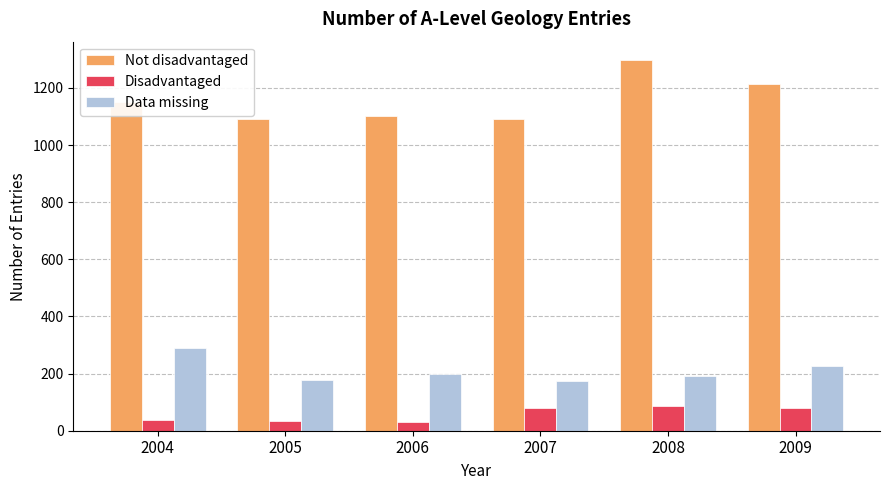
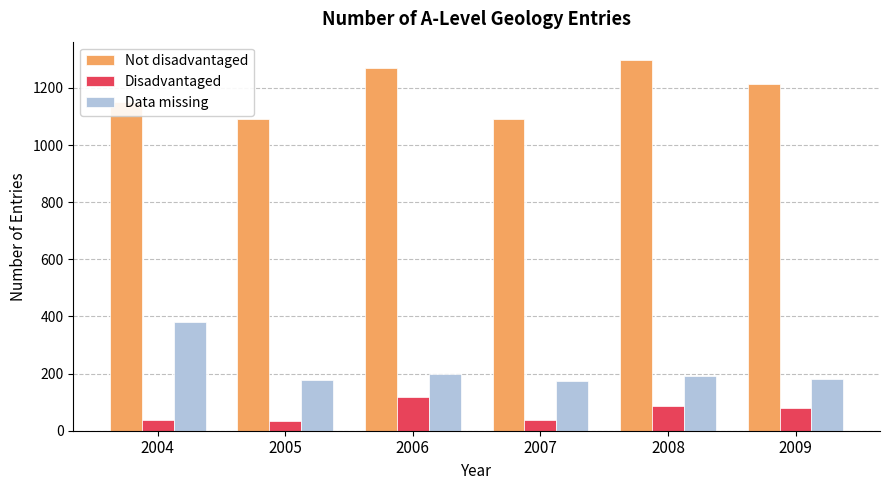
Data missing, 2004: 290 -> 380
Not disadvantaged, 2006: 1100 -> 1270
Disadvantaged, 2006: 30 -> 120
Disadvantaged, 2007: 80 -> 40
Data missing, 2009: 230 -> 180
